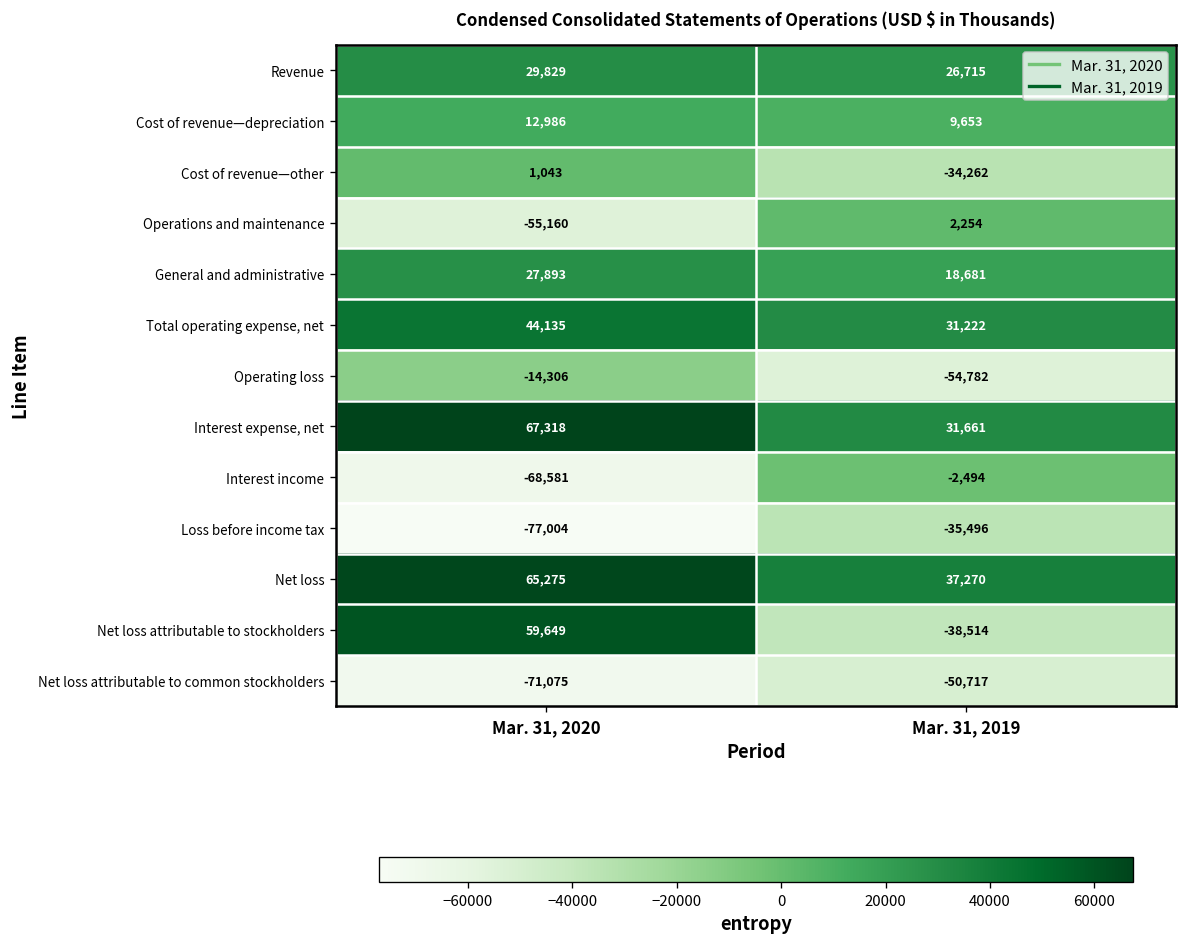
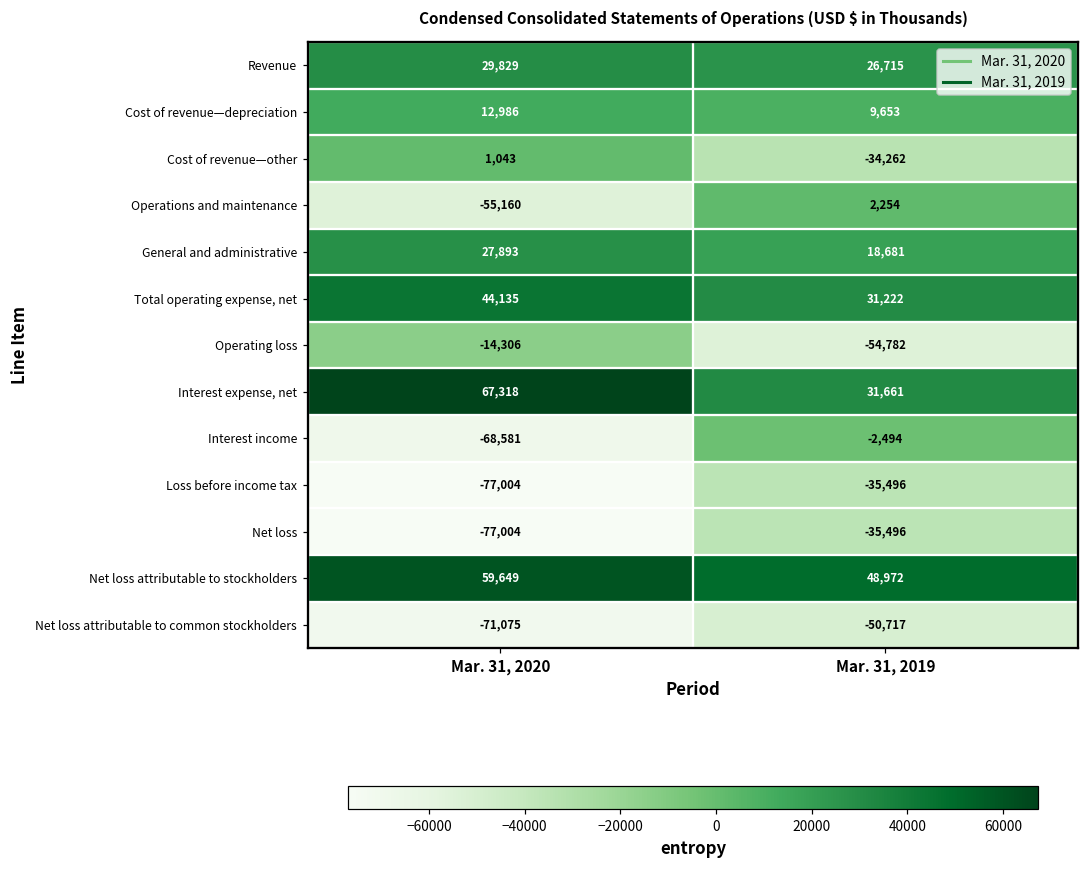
Net loss, Mar. 31, 2020: 65,275 -> -77,004
Net loss, Mar. 31, 2019: 37,270 -> -35,496
Net loss attributable to stockholders, Mar. 31, 2019: -38,514 -> 48,972
